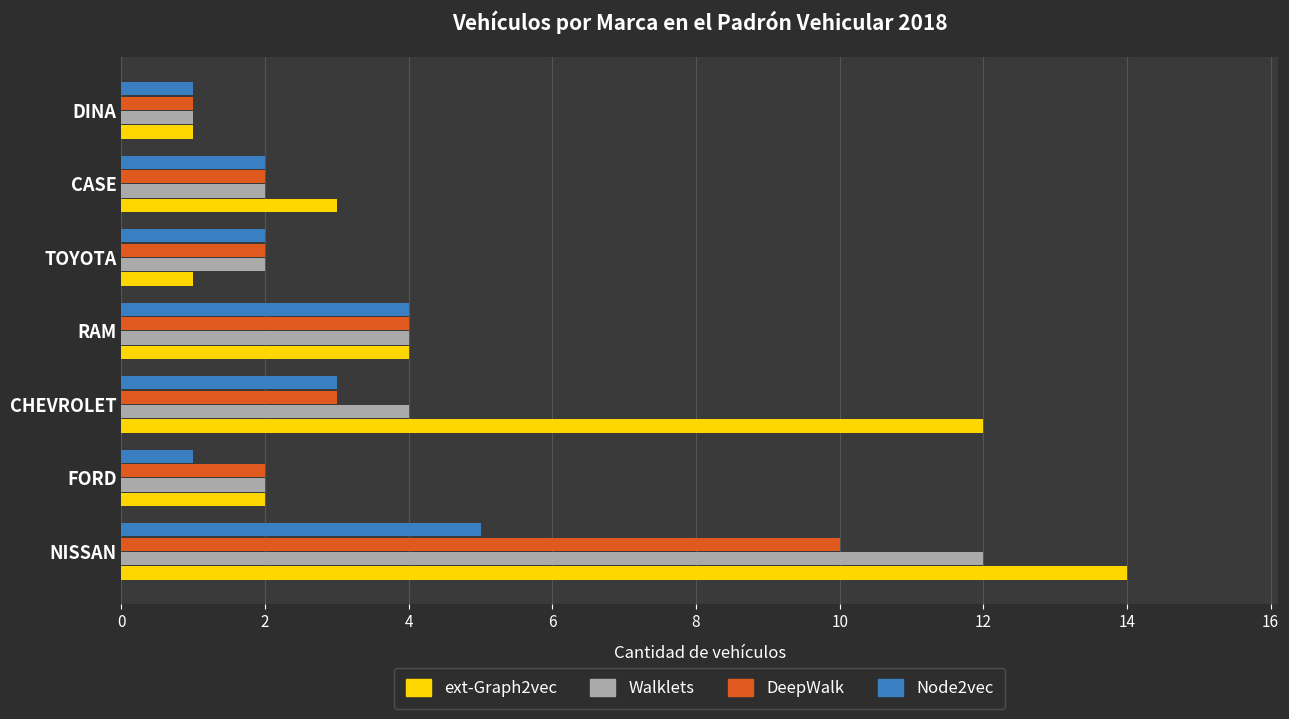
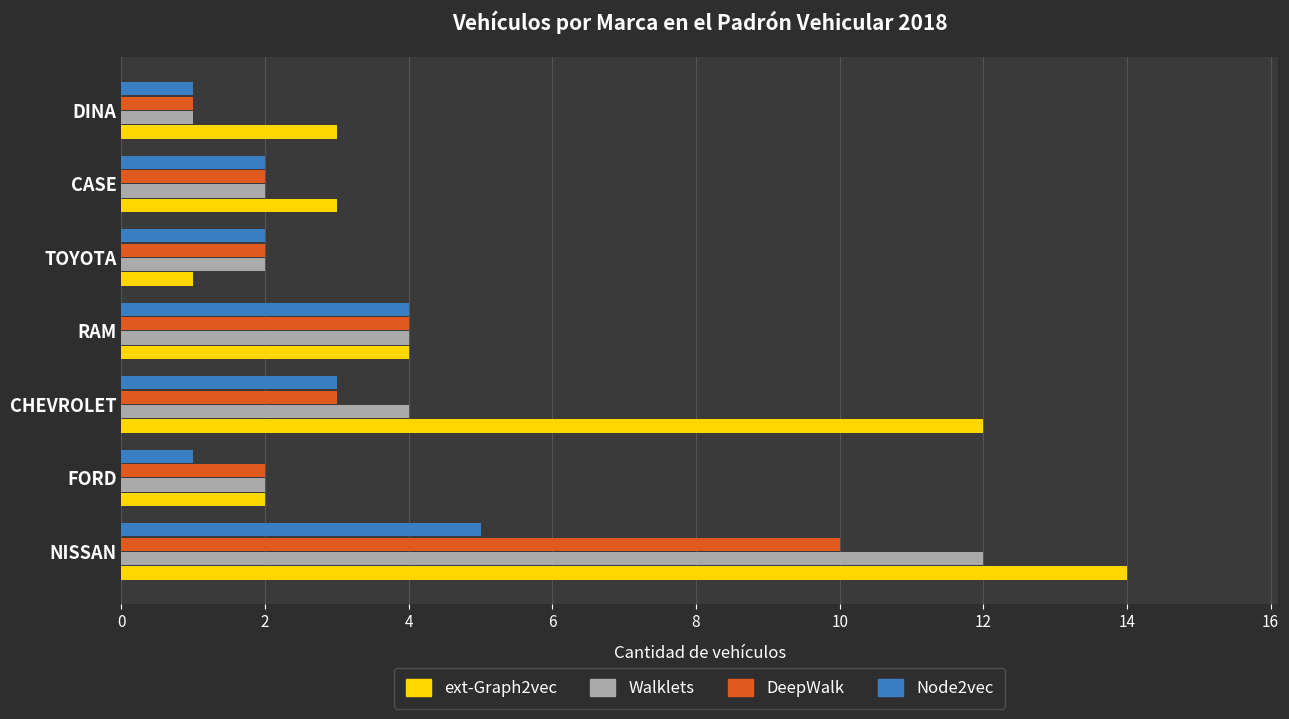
ext-Graph2vec, DINA: 1 -> 3
